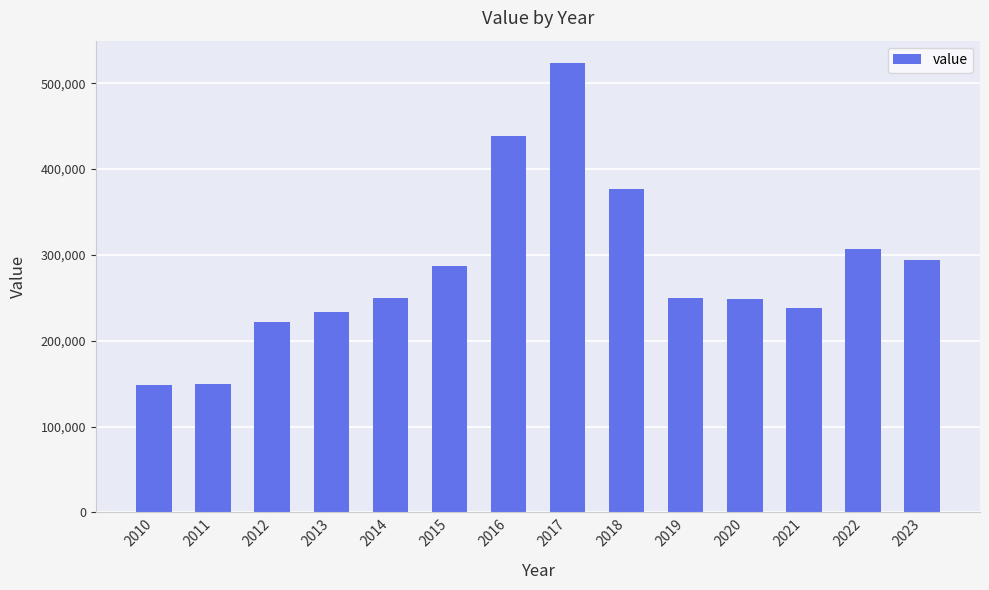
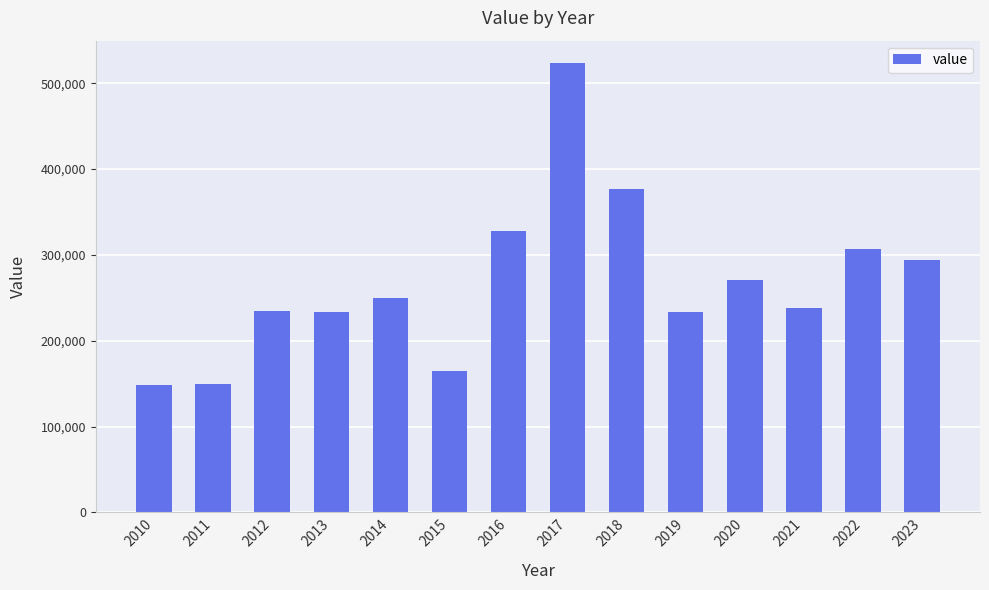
2012: 220,000 -> 230,000
2015: 290,000 -> 170,000
2016: 440,000 -> 330,000
2019: 250,000 -> 230,000
2020: 250,000 -> 270,000
